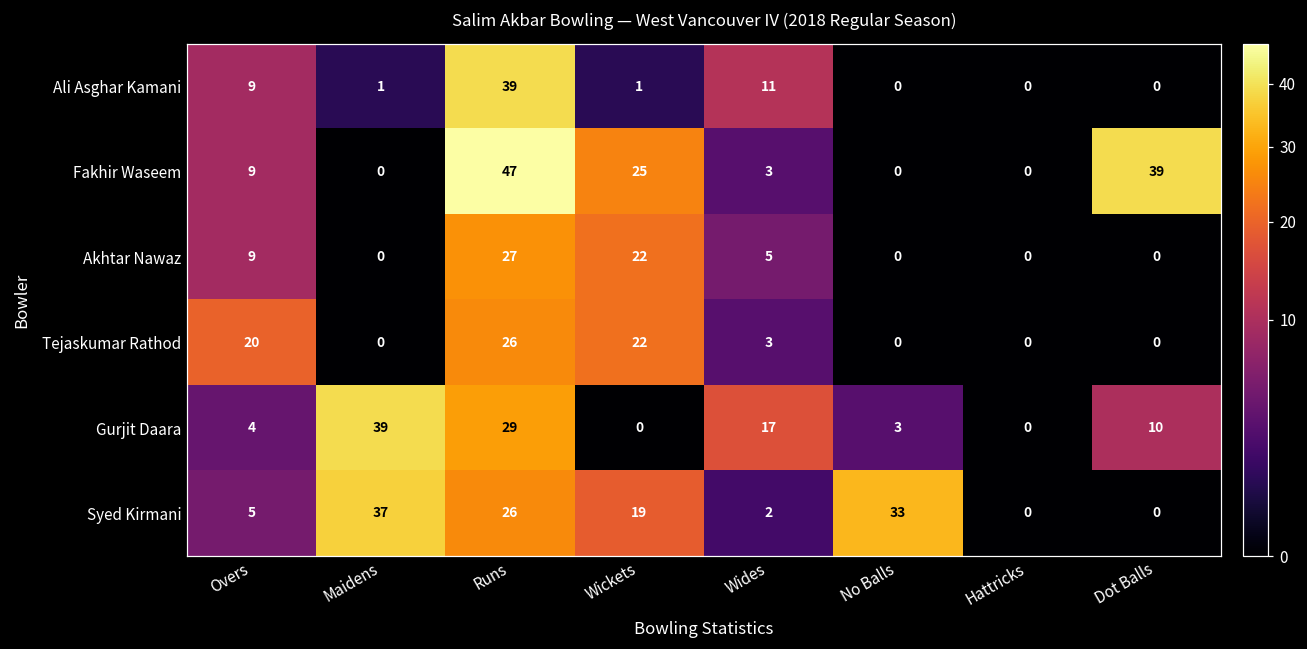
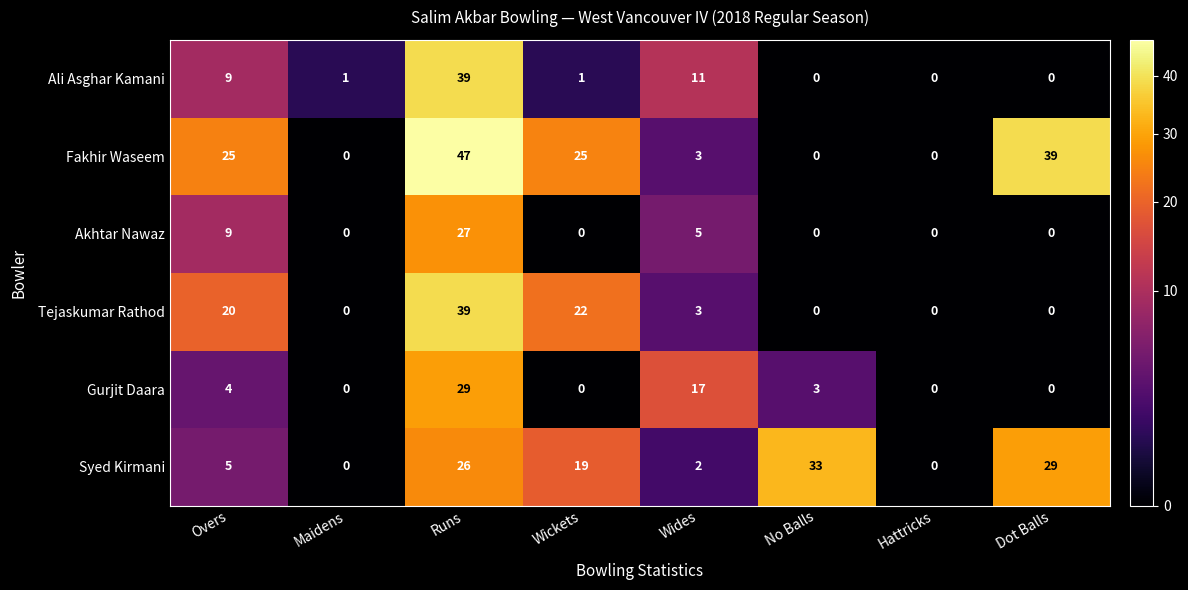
Fakhir Waseem, Overs: 9 -> 25
Akhtar Nawaz, Wickets: 22 -> 0
Tejaskumar Rathod, Runs: 26 -> 39
Gurjit Daara, Maidens: 39 -> 0
Gurjit Daara, Dot Balls: 10 -> 0
Syed Kirmani, Maidens: 37 -> 0
Syed Kirmani, Dot Balls: 0 -> 29
